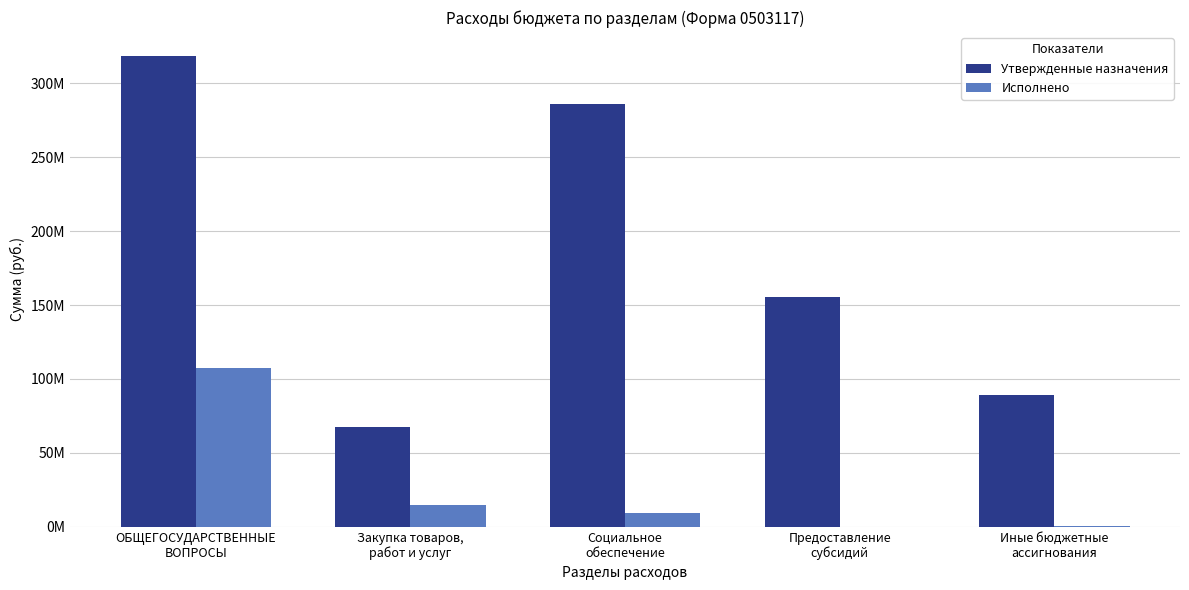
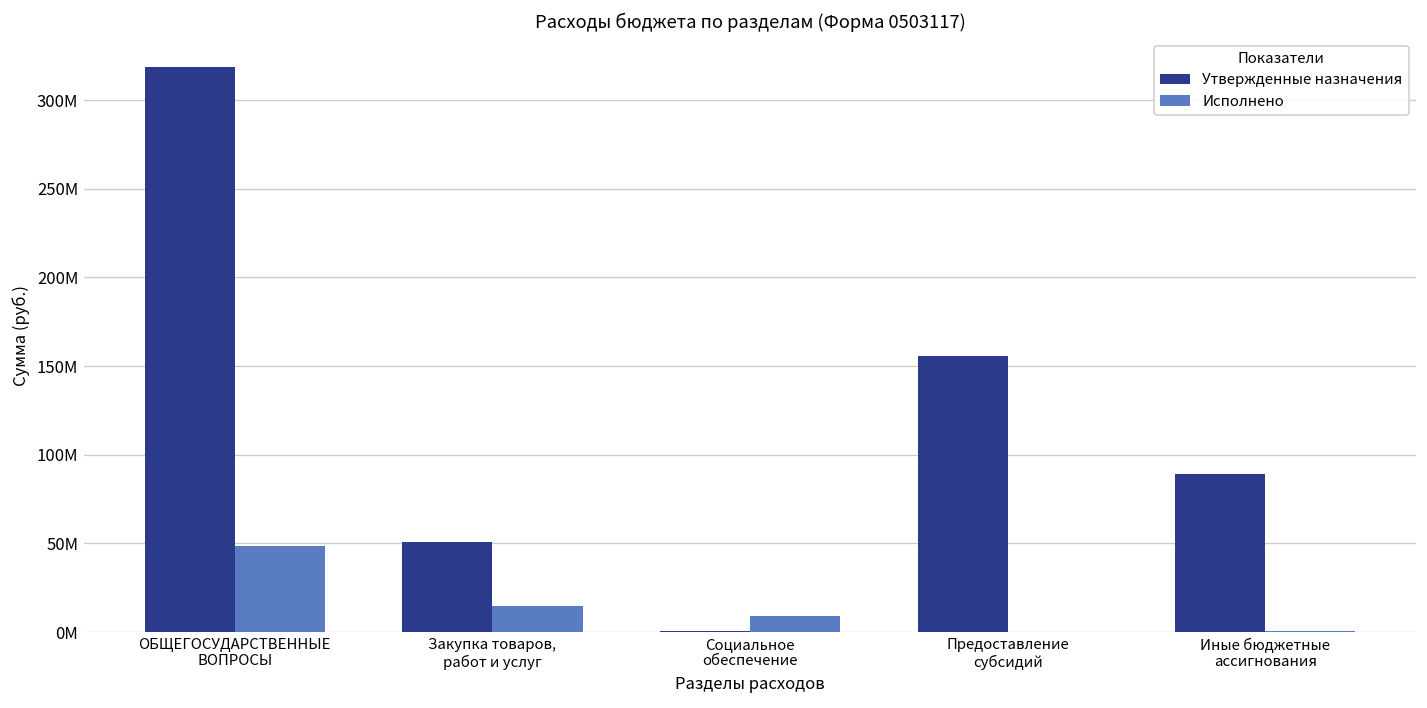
Исполнено, ОБЩЕГОСУДАРСТВЕННЫЕ ВОПРОСЫ: 108000000 -> 48000000
Утвержденные назначения, Закупка товаров, работ и услуг: 67000000 -> 51000000
Утвержденные назначения, Социальное обеспечение: 286000000 -> 1000000
